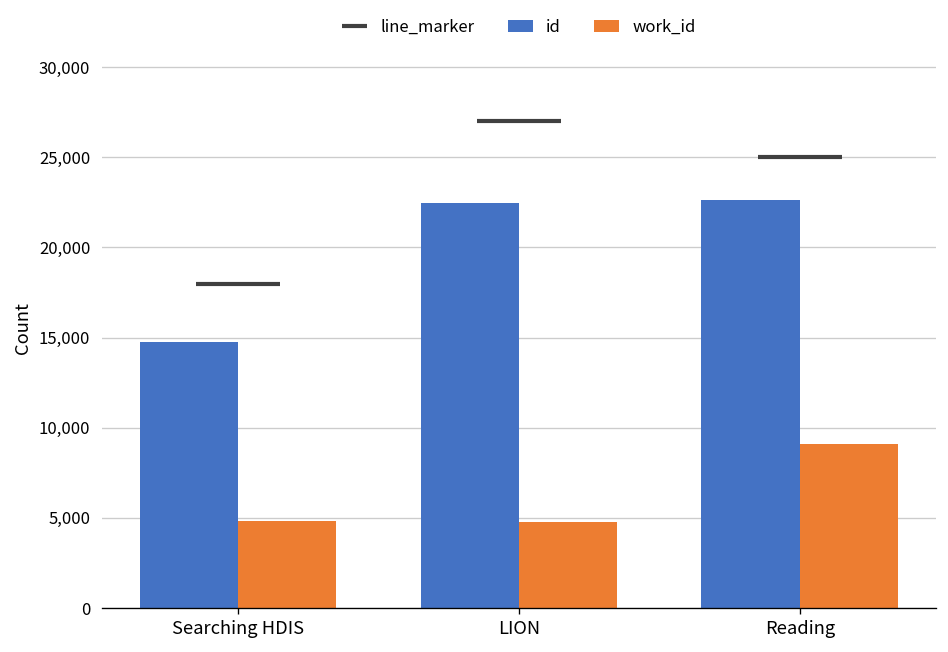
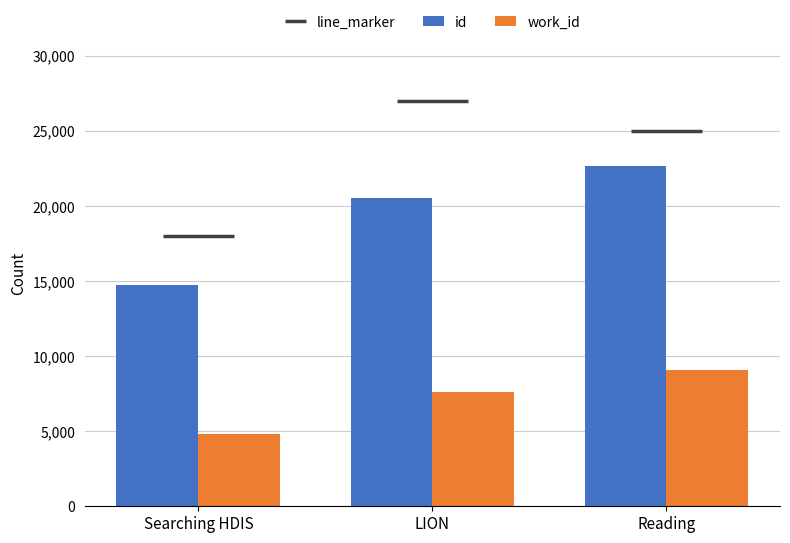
id, LION: 22,500 -> 20,500
work_id, LION: 4,800 -> 7,600
